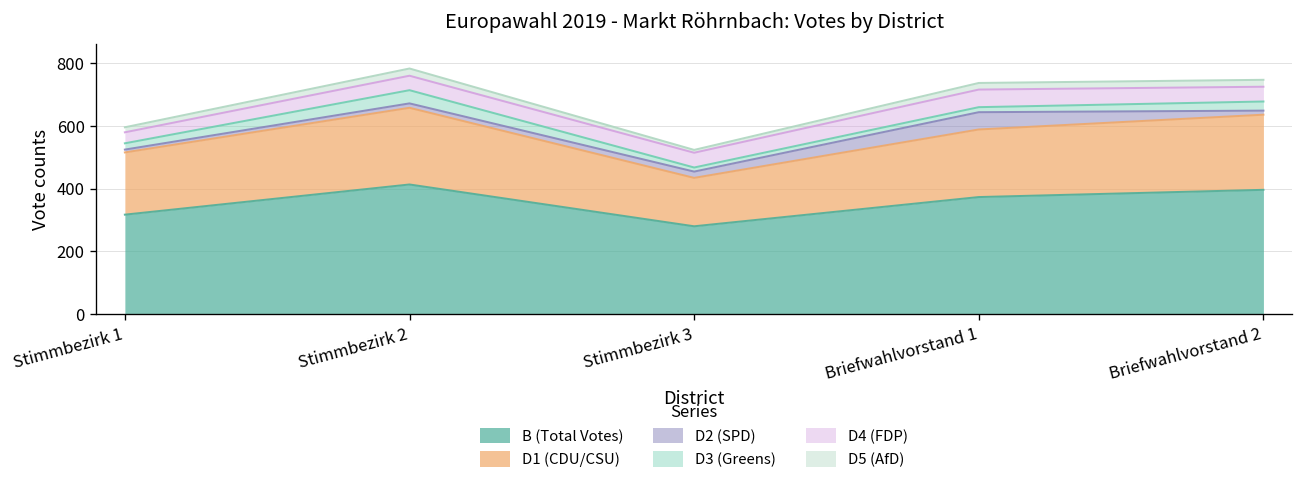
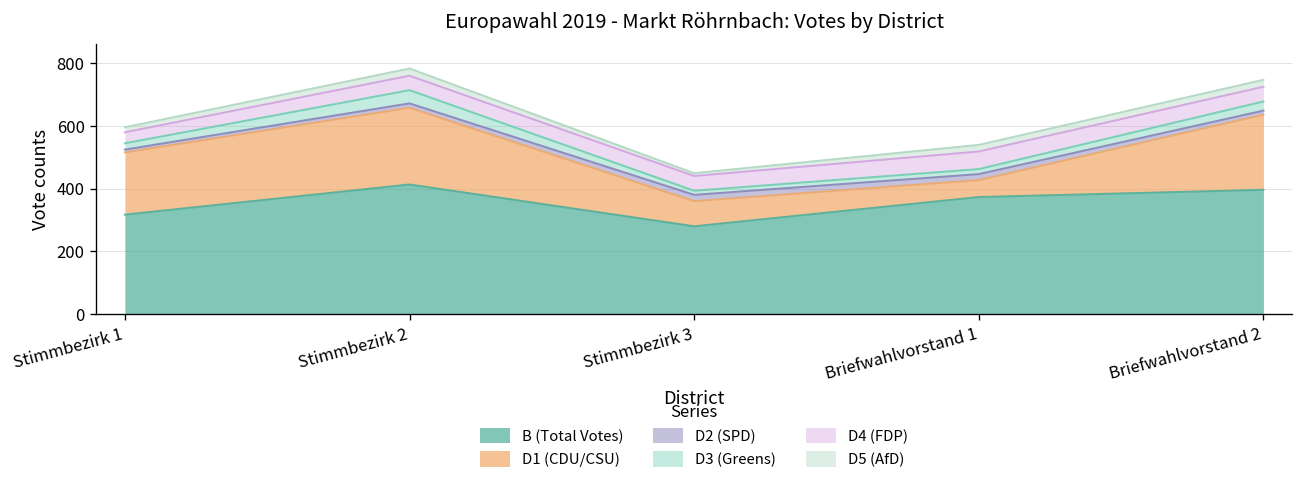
D1 (CDU/CSU), Stimmbezirk 3: 150 -> 80
D1 (CDU/CSU), Briefwahlvorstand 1: 220 -> 50
D2 (SPD), Briefwahlvorstand 1: 60 -> 20
